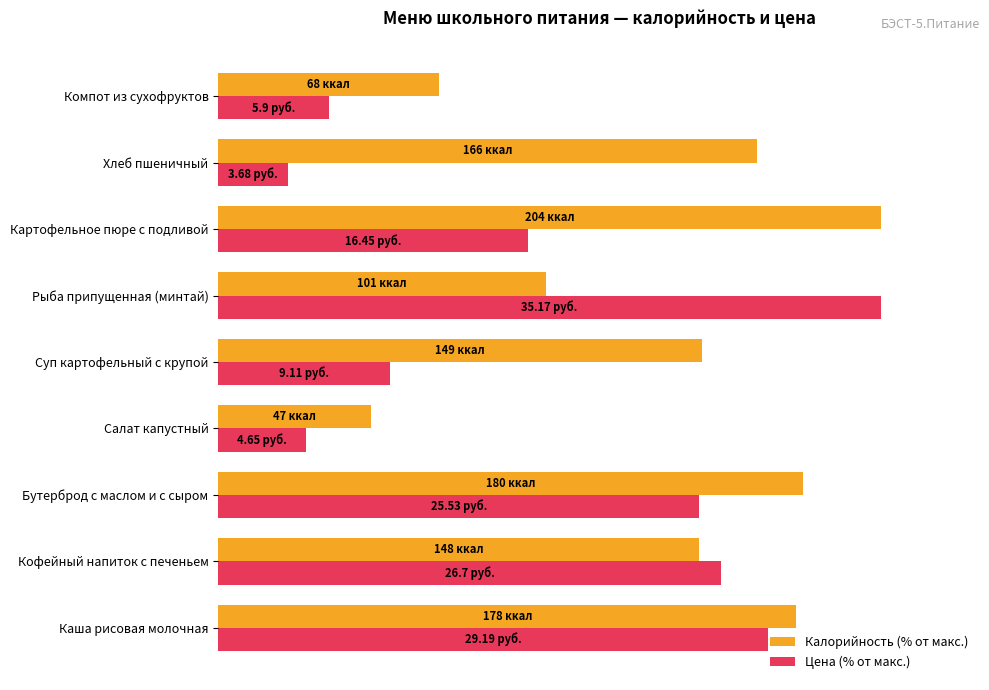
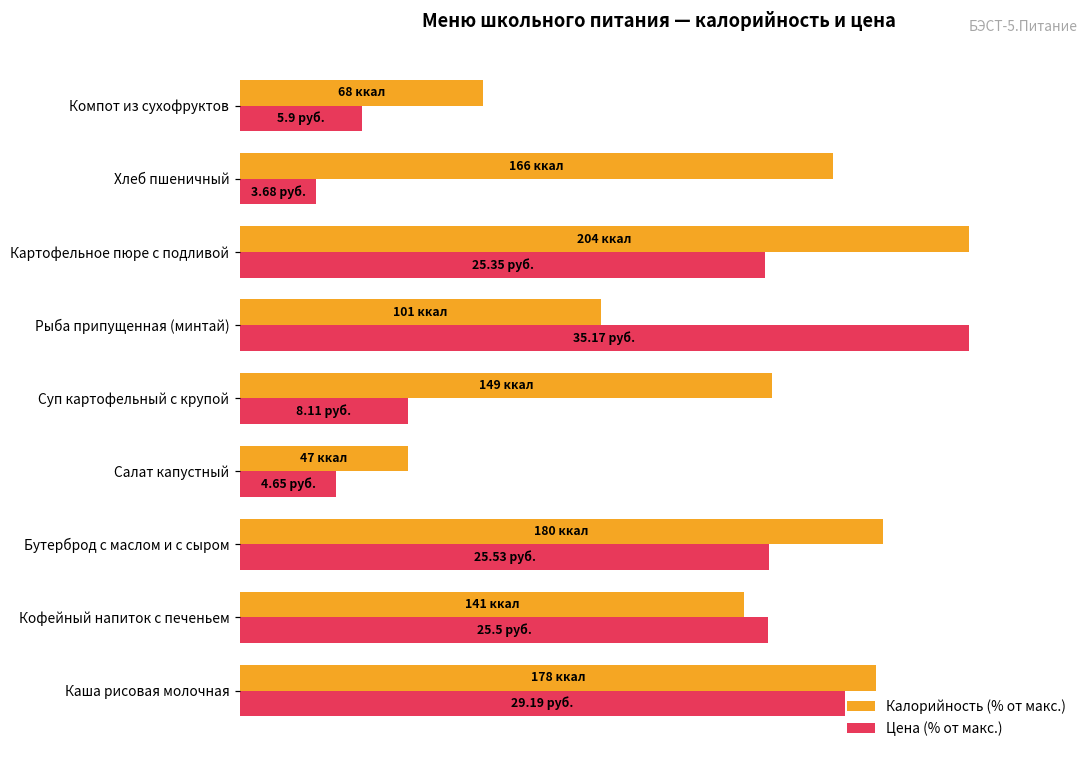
Цена (% от макс.), Картофельное пюре с подливой: 16.45 -> 25.35
Цена (% от макс.), Суп картофельный с крупой: 9.11 -> 8.11
Калорийность (% от макс.), Кофейный напиток с печеньем: 148 -> 141
Цена (% от макс.), Кофейный напиток с печеньем: 26.7 -> 25.5
